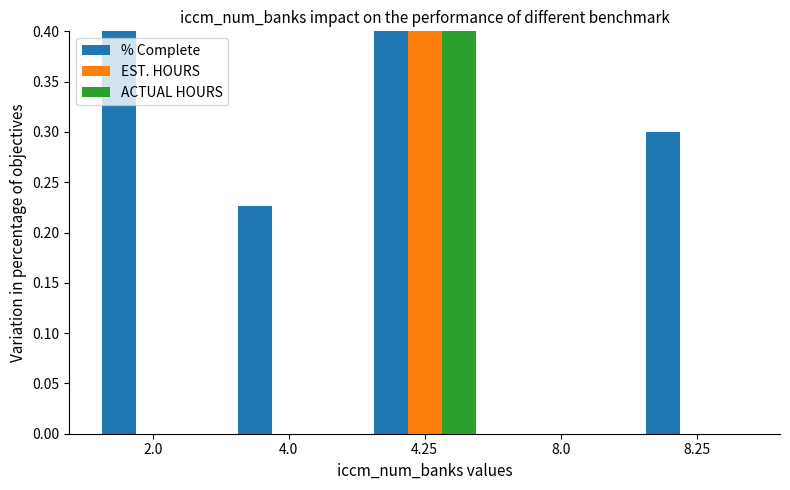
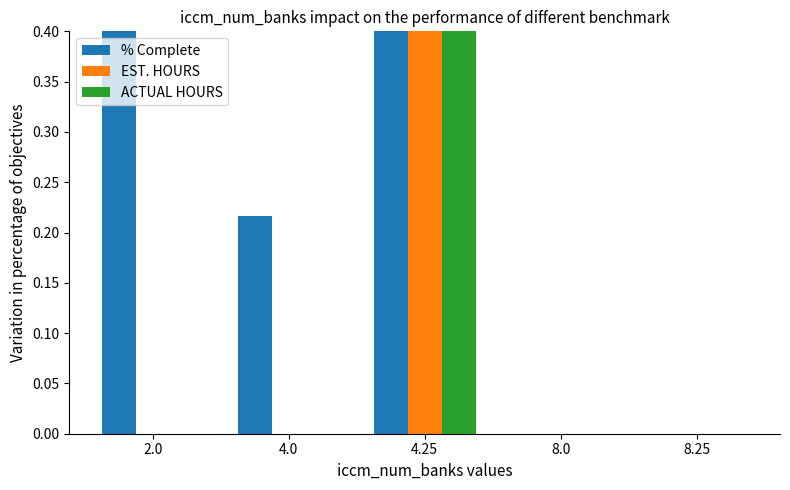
% Complete, 4.0: 0.226 -> 0.217
% Complete, 8.25: 0.3 -> 0.0
